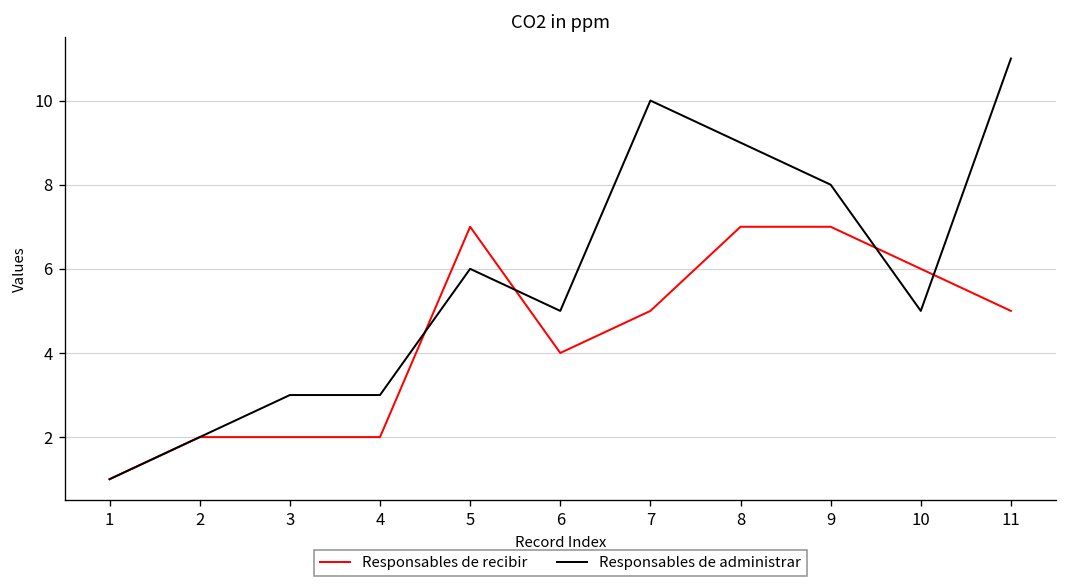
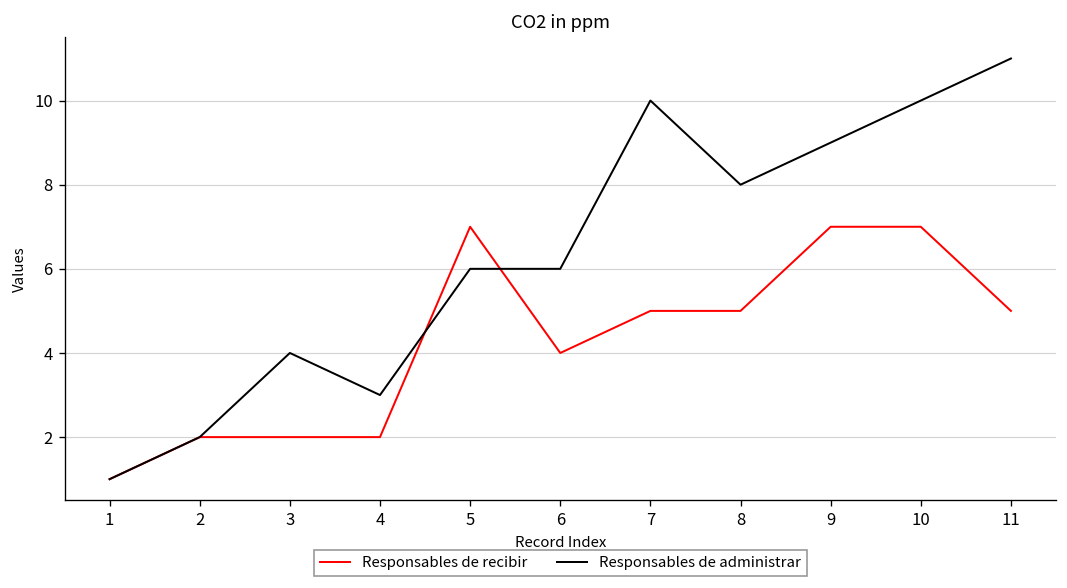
Responsables de administrar, 3: 3 -> 4
Responsables de administrar, 6: 5 -> 6
Responsables de recibir, 8: 7 -> 5
Responsables de administrar, 8: 9 -> 8
Responsables de administrar, 9: 8 -> 9
Responsables de recibir, 10: 6 -> 7
Responsables de administrar, 10: 5 -> 10
